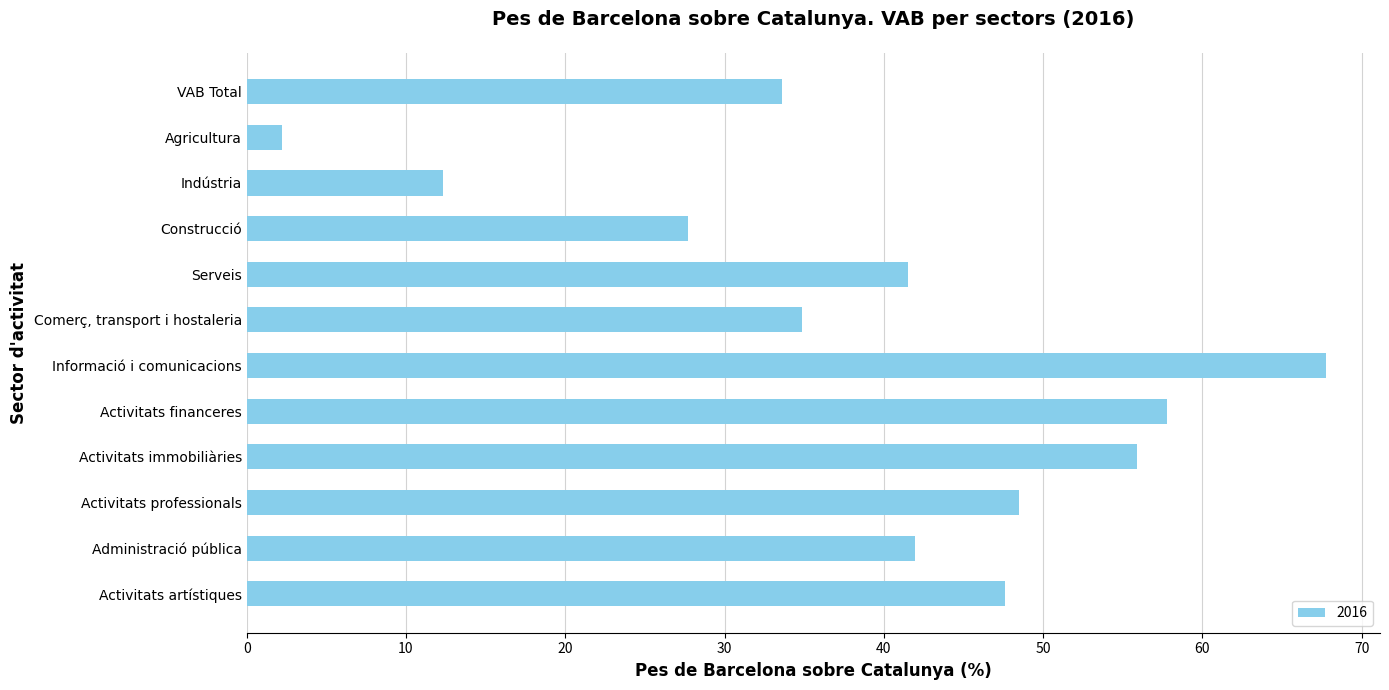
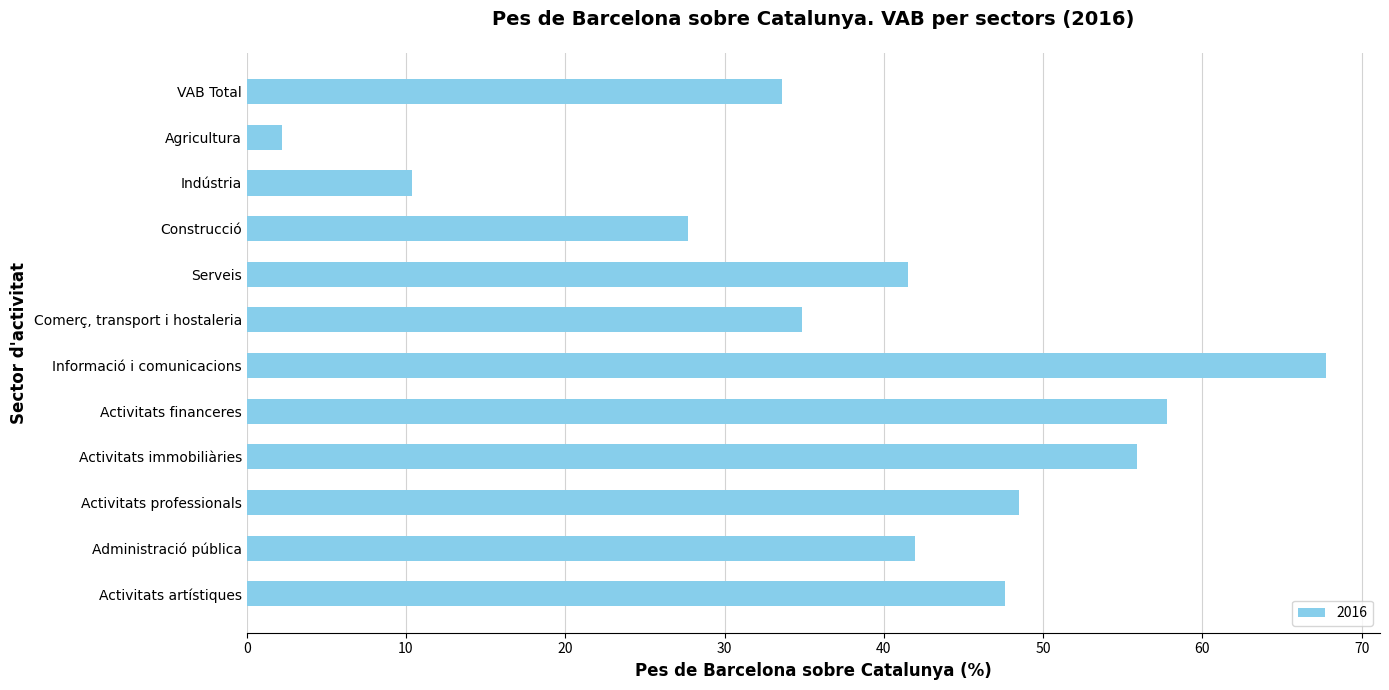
Indústria: 12.3 -> 10.4
